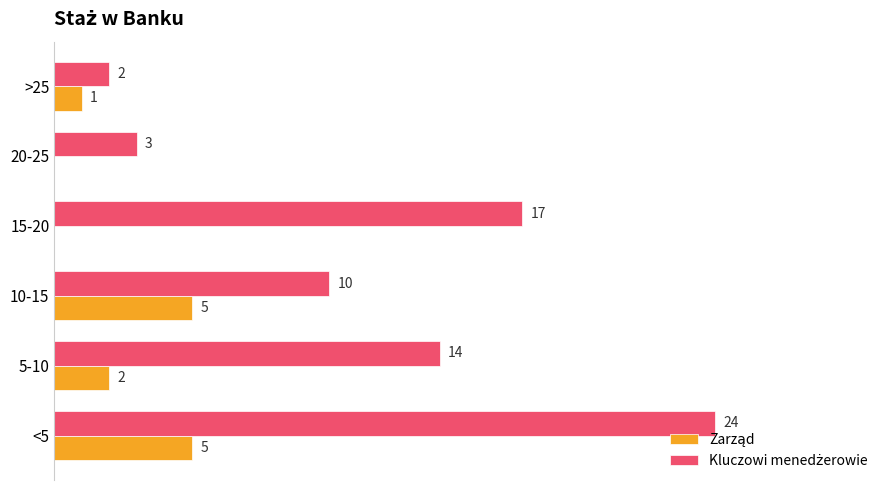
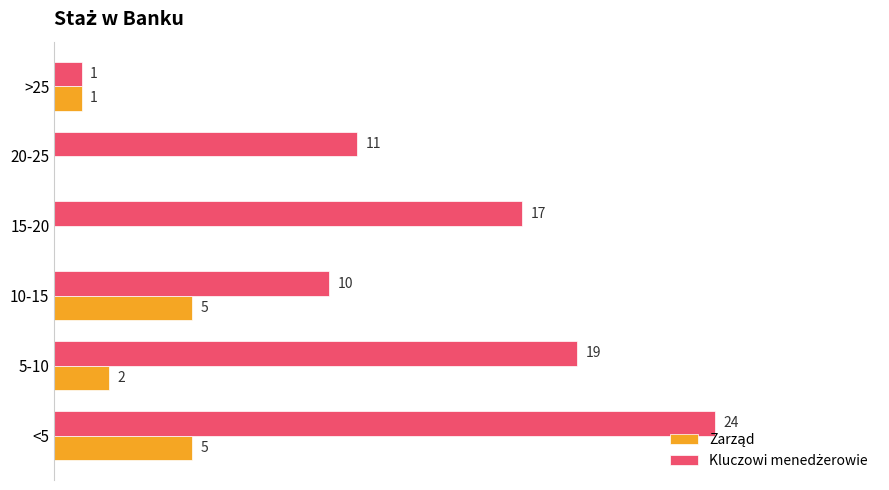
Kluczowi menedżerowie, >25: 2 -> 1
Kluczowi menedżerowie, 20-25: 3 -> 11
Kluczowi menedżerowie, 5-10: 14 -> 19
